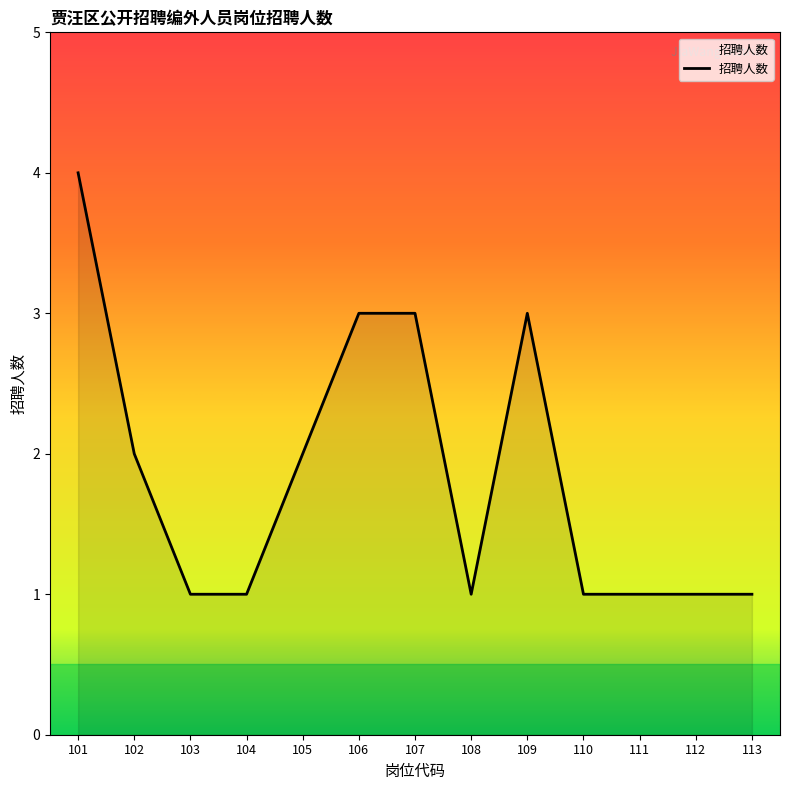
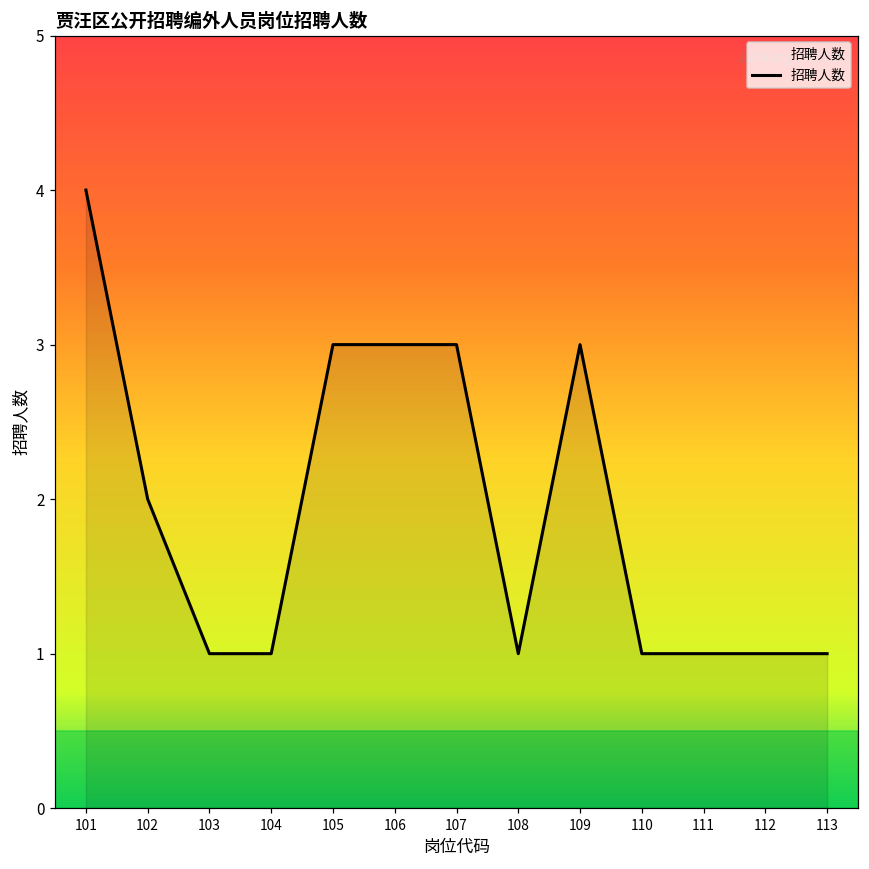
105: 2 -> 3
